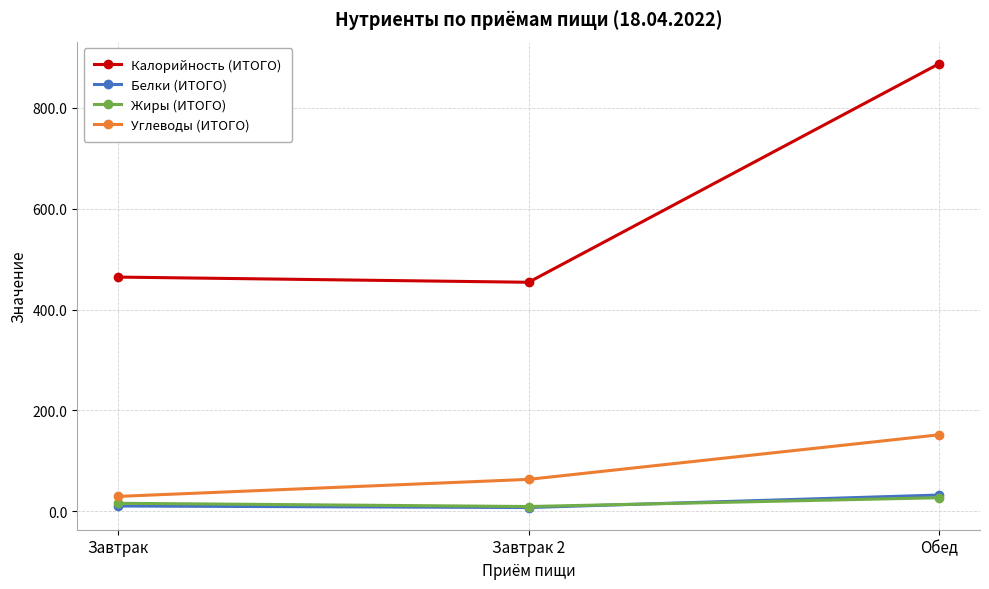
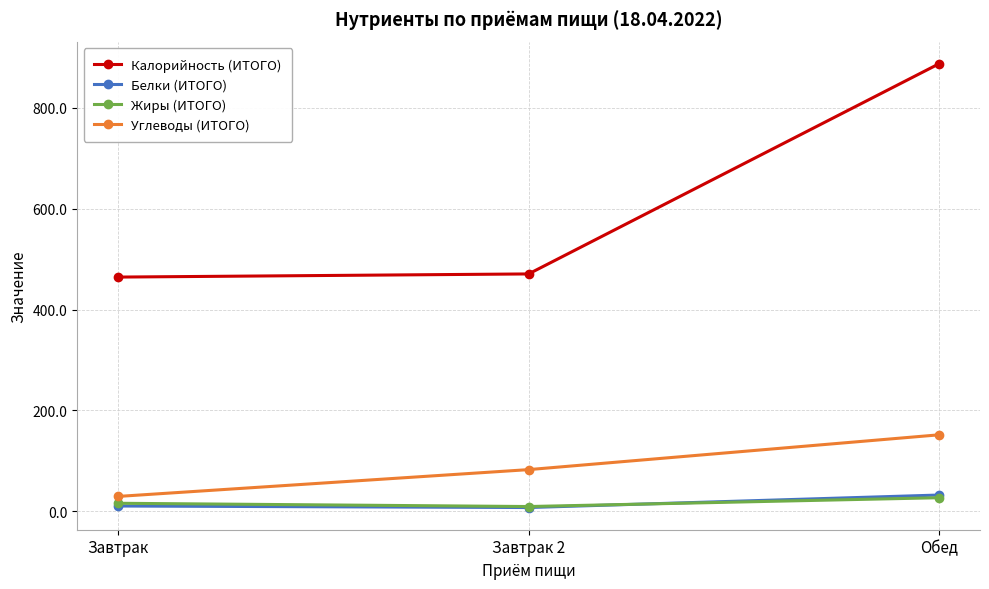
Калорийность (ИТОГО), Завтрак 2: 450 -> 470
Углеводы (ИТОГО), Завтрак 2: 60 -> 80
